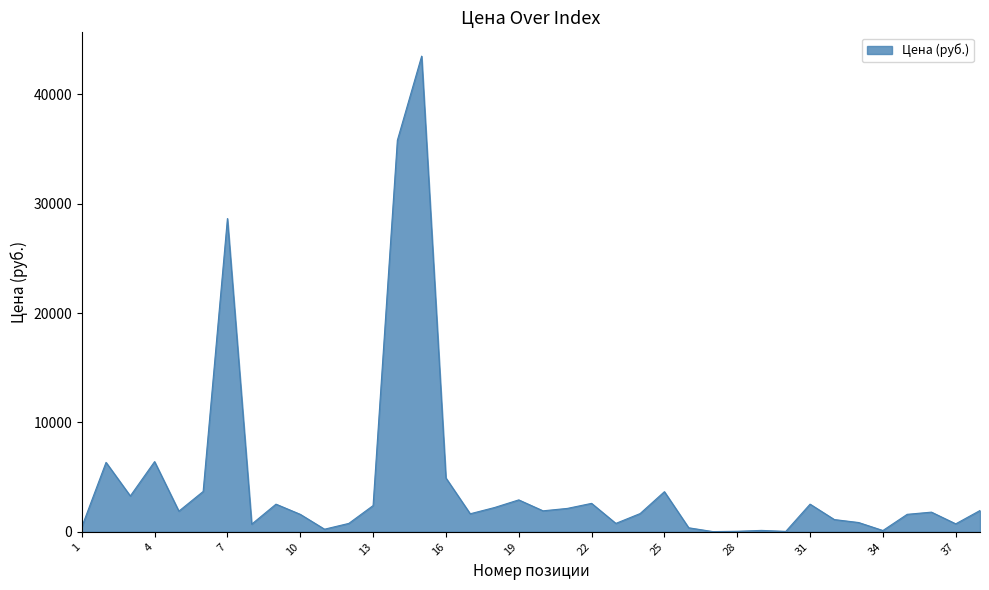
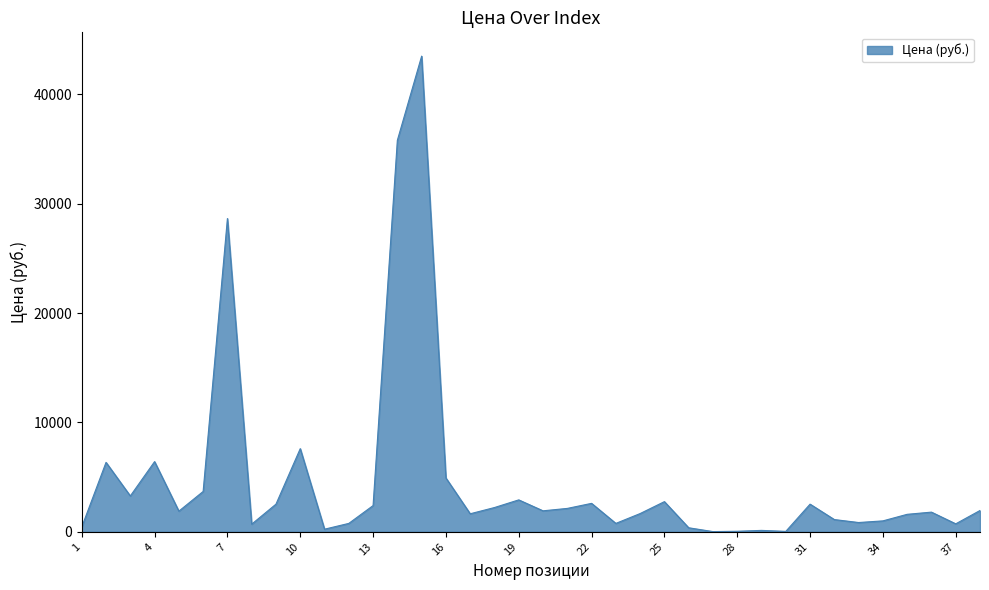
10: 1600 -> 7600
25: 3700 -> 2800
34: 100 -> 1000
